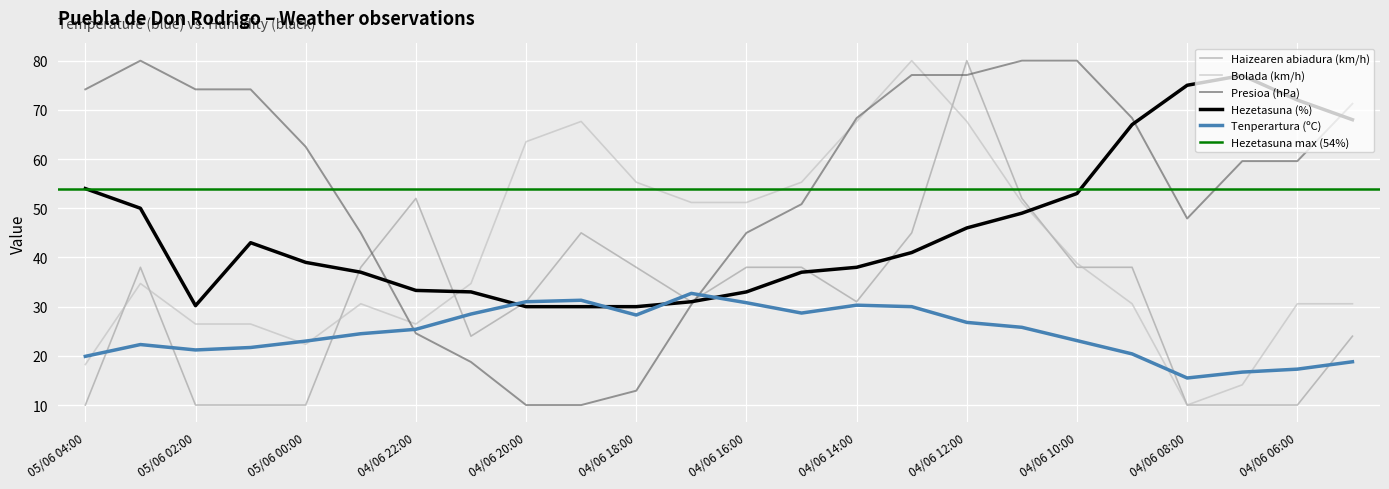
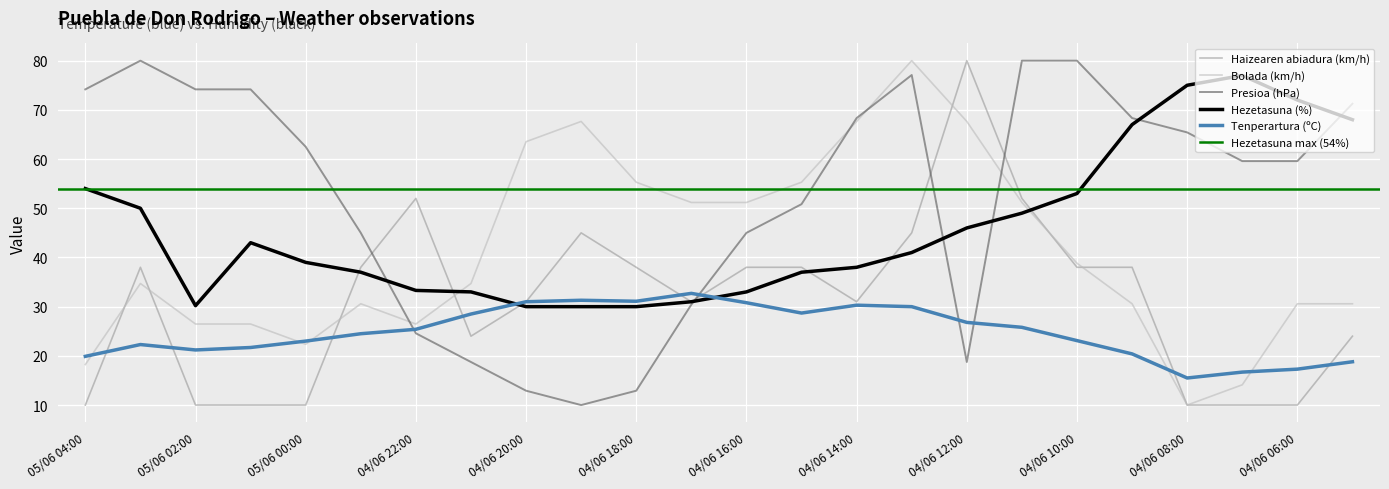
Presioa (hPa), 04/06 20:00: 10 -> 13
Tenperartura (ºC), 04/06 18:00: 28 -> 31
Presioa (hPa), 04/06 12:00: 77 -> 19
Presioa (hPa), 04/06 08:00: 48 -> 65
